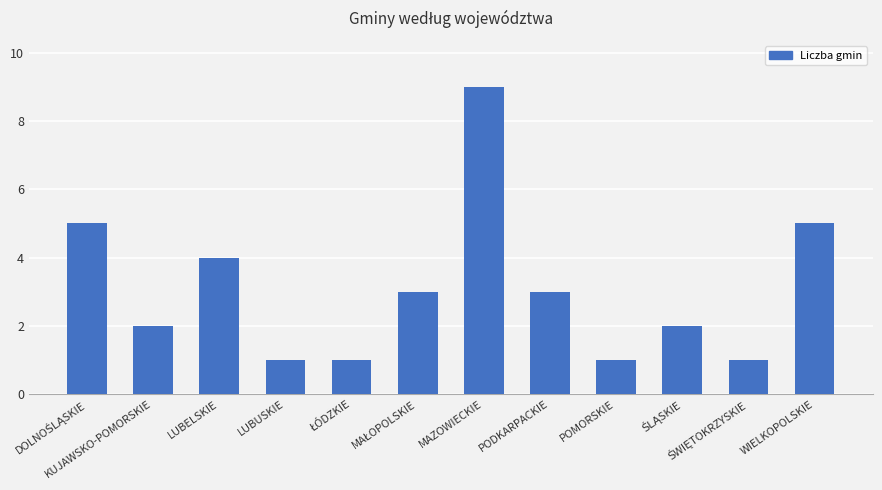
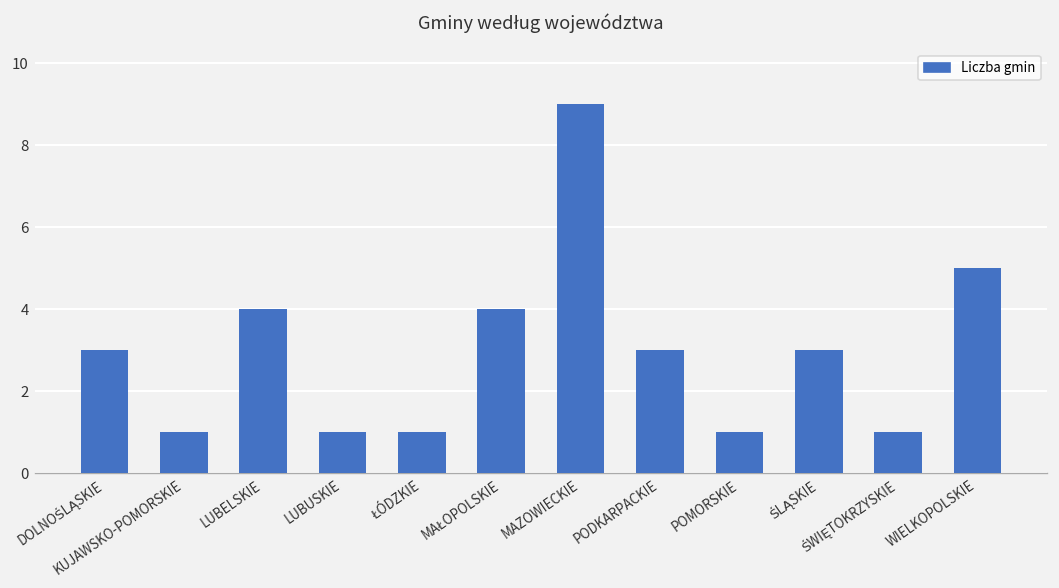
DOLNOŚLĄSKIE: 5 -> 3
KUJAWSKO-POMORSKIE: 2 -> 1
MAŁOPOLSKIE: 3 -> 4
ŚLĄSKIE: 2 -> 3
